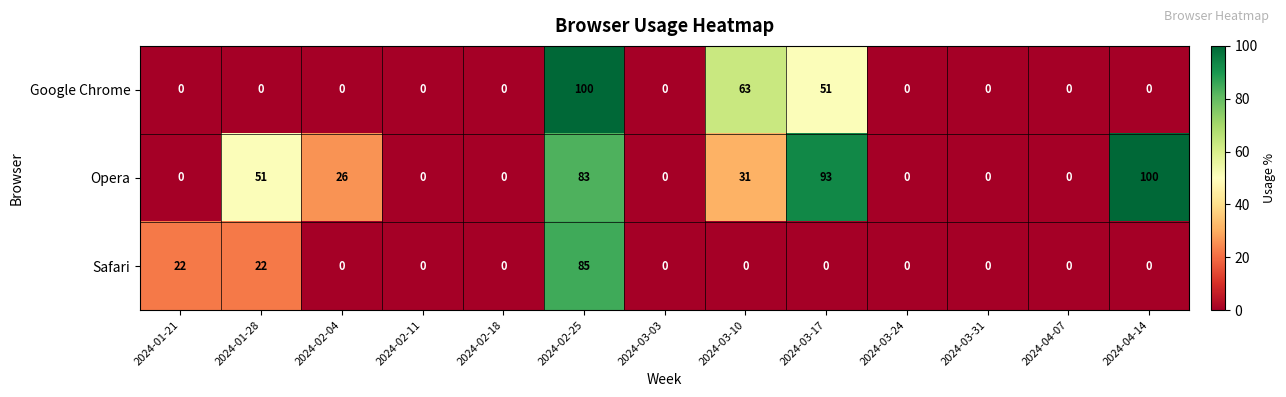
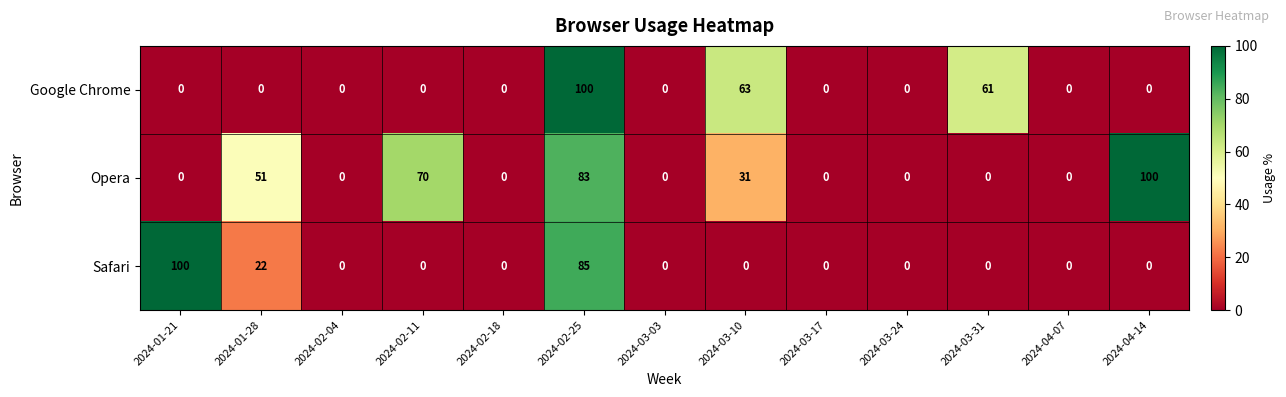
Google Chrome, 2024-03-17: 51 -> 0
Google Chrome, 2024-03-31: 0 -> 61
Opera, 2024-02-04: 26 -> 0
Opera, 2024-02-11: 0 -> 70
Opera, 2024-03-17: 93 -> 0
Safari, 2024-01-21: 22 -> 100
